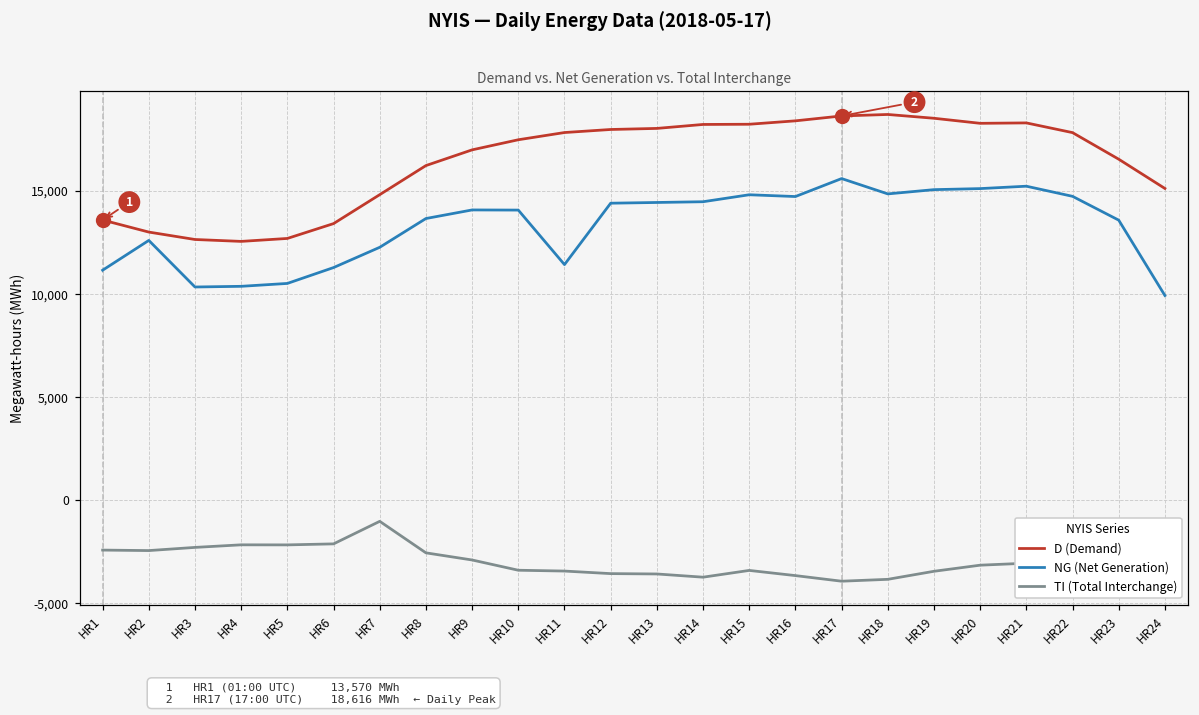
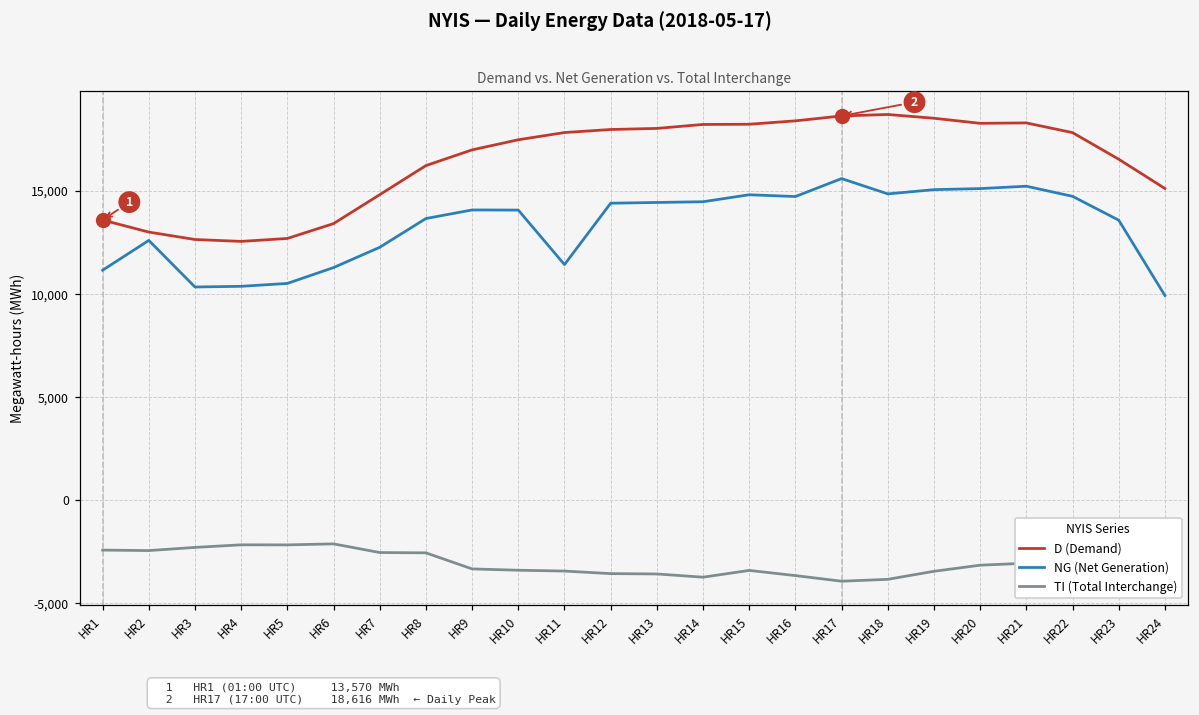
TI (Total Interchange), HR7: -1,000 -> -2,600
TI (Total Interchange), HR9: -2,900 -> -3,300
